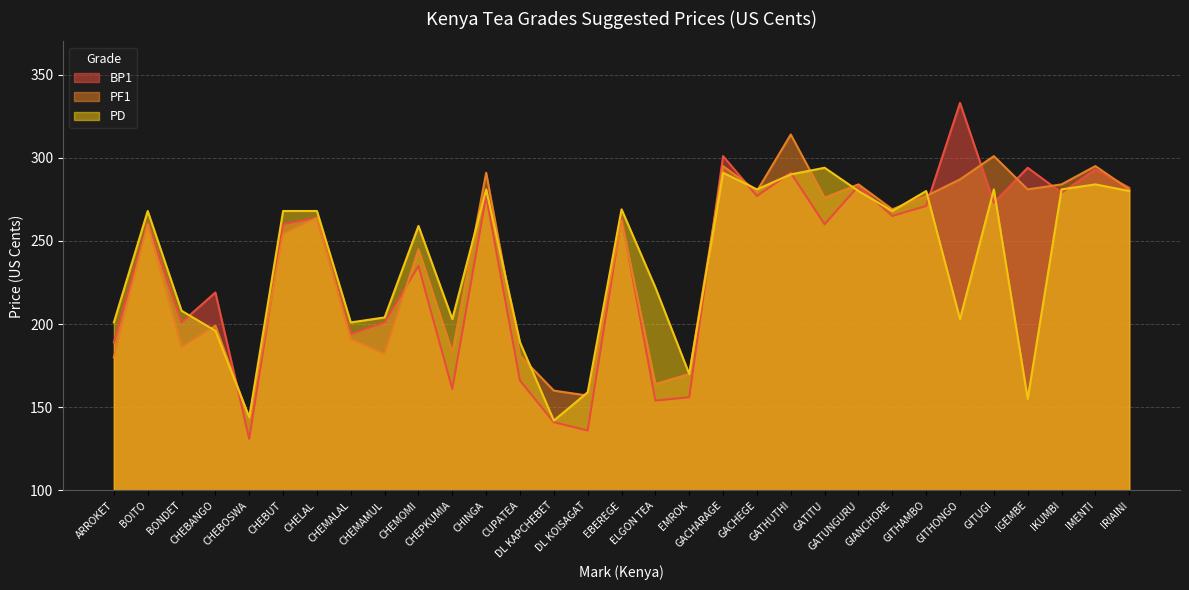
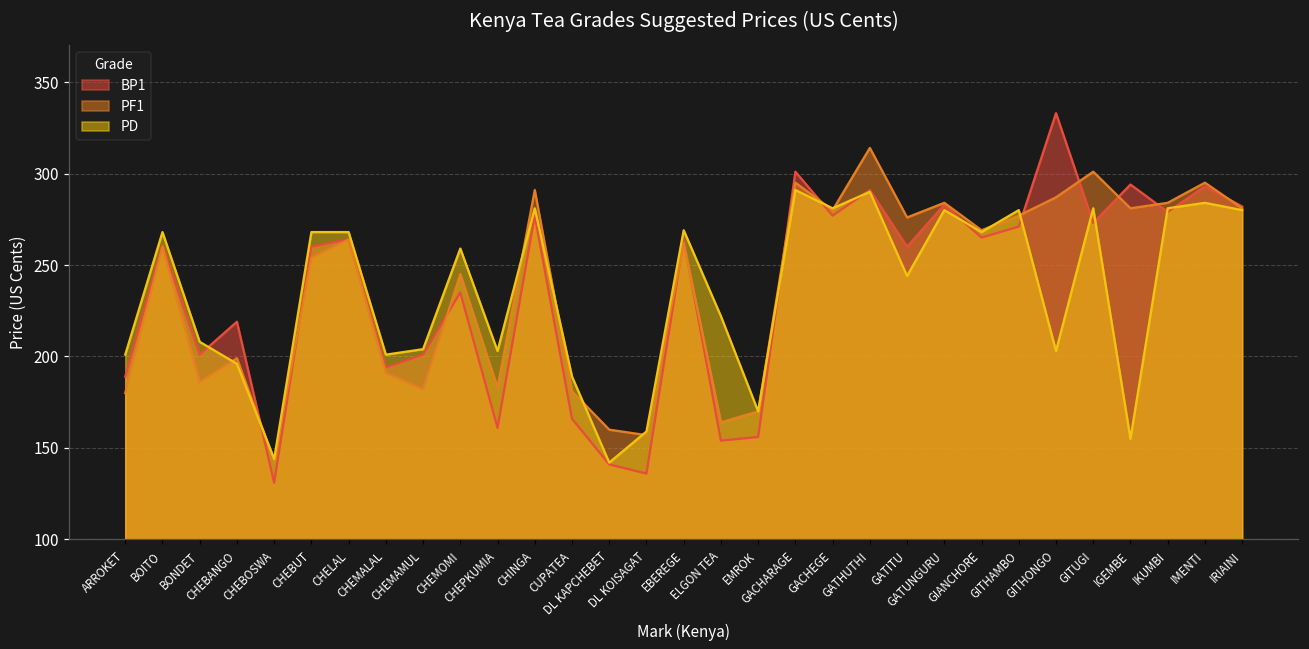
PD, GATITU: 294 -> 244
